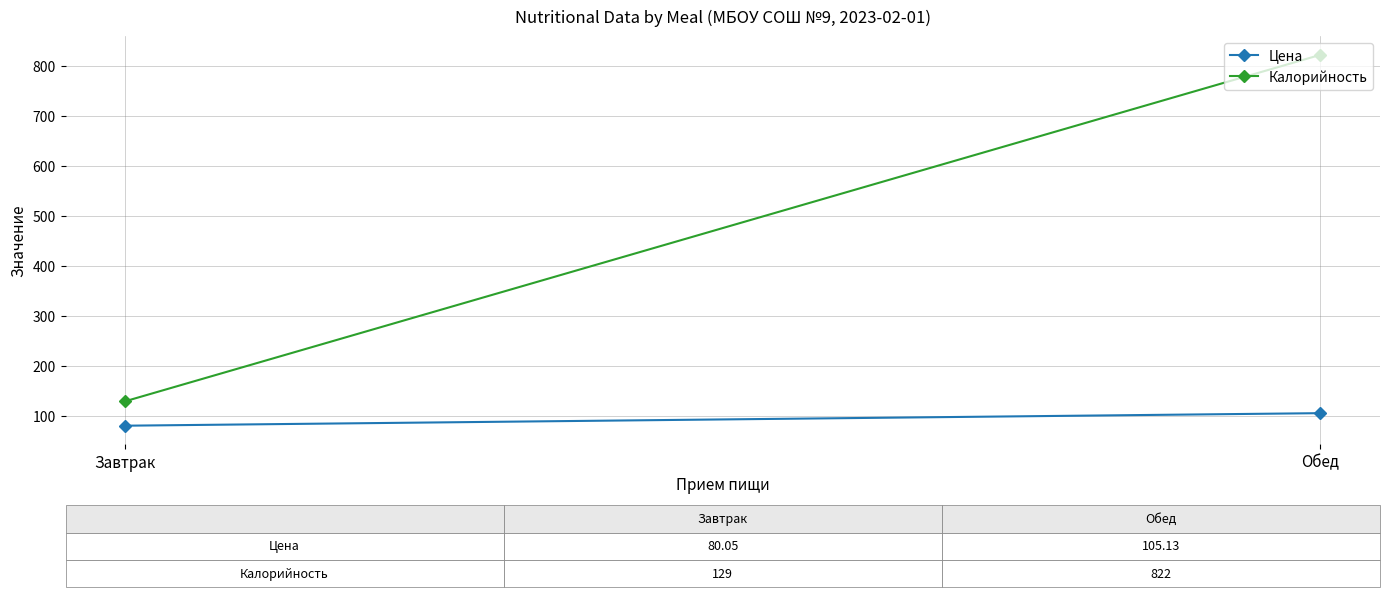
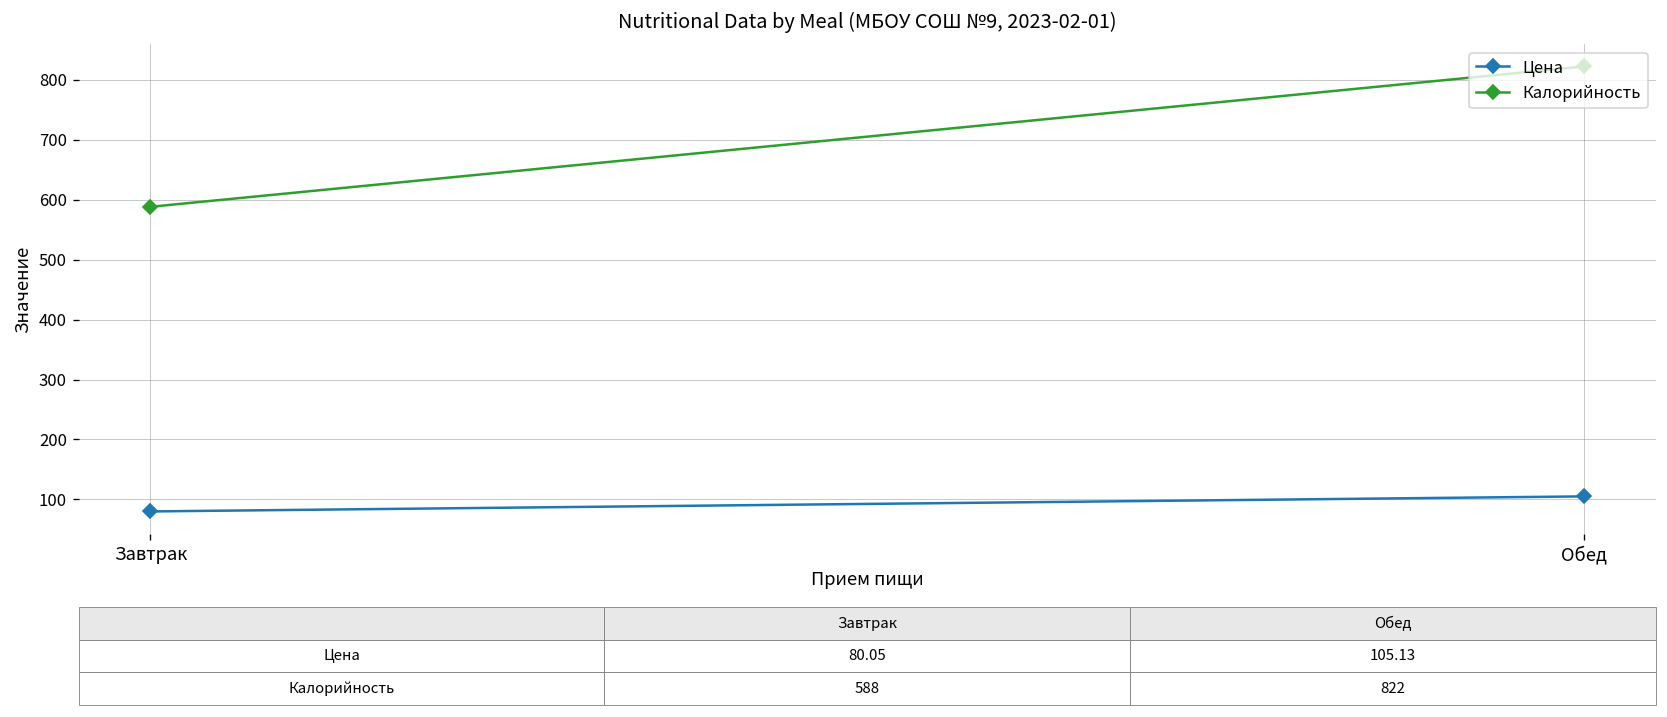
Калорийность, Завтрак: 129 -> 588
